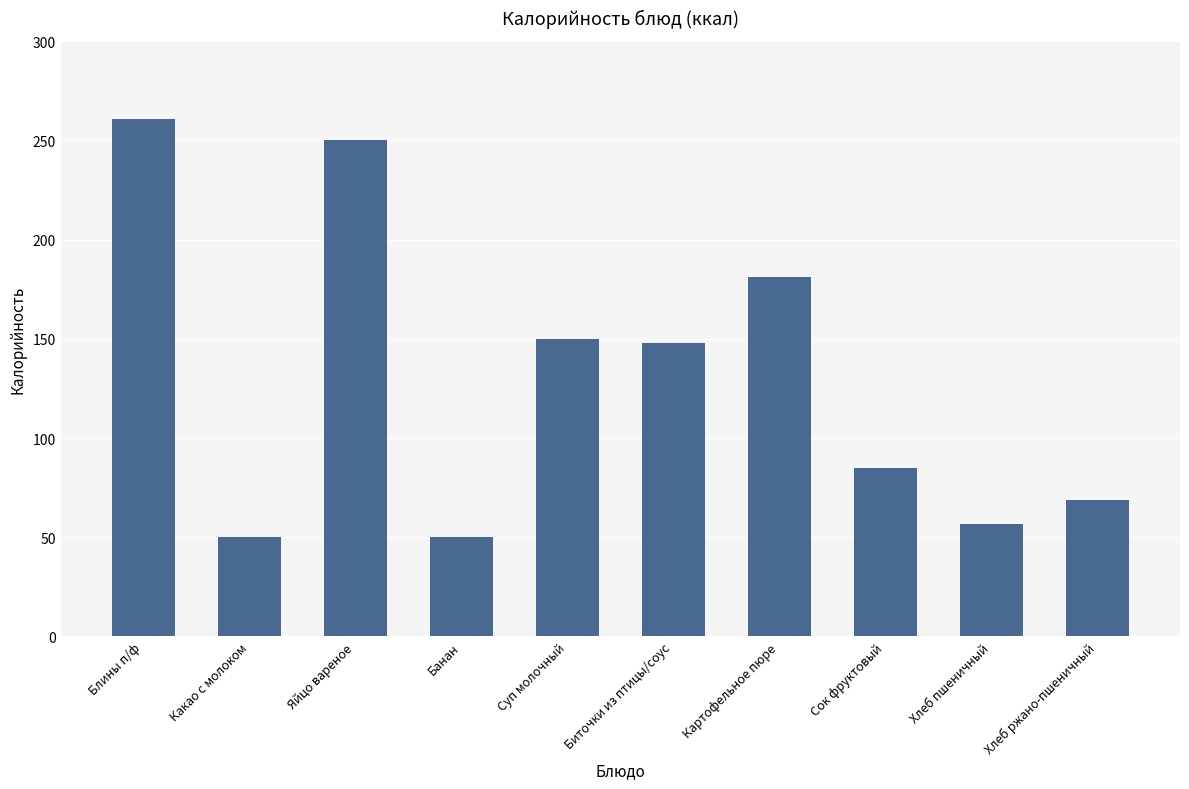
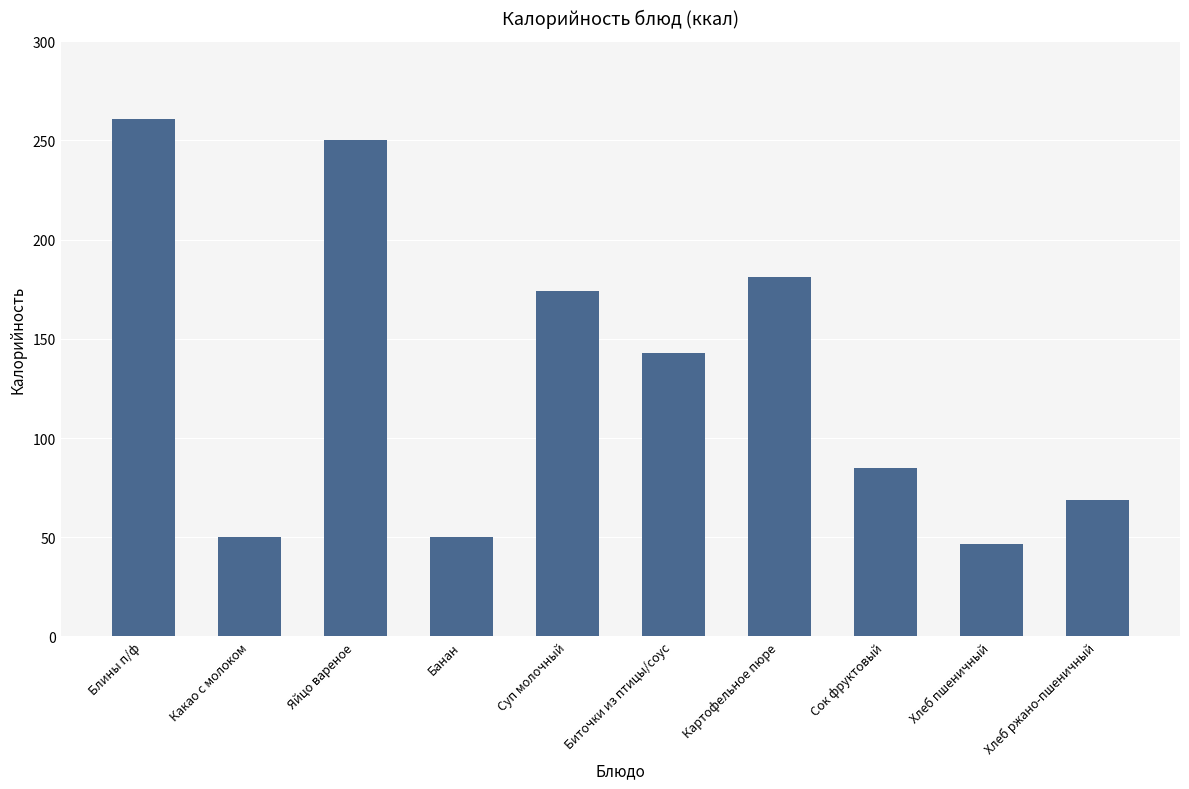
Суп молочный: 150 -> 174
Биточки из птицы/соус: 148 -> 143
Хлеб пшеничный: 57 -> 47
